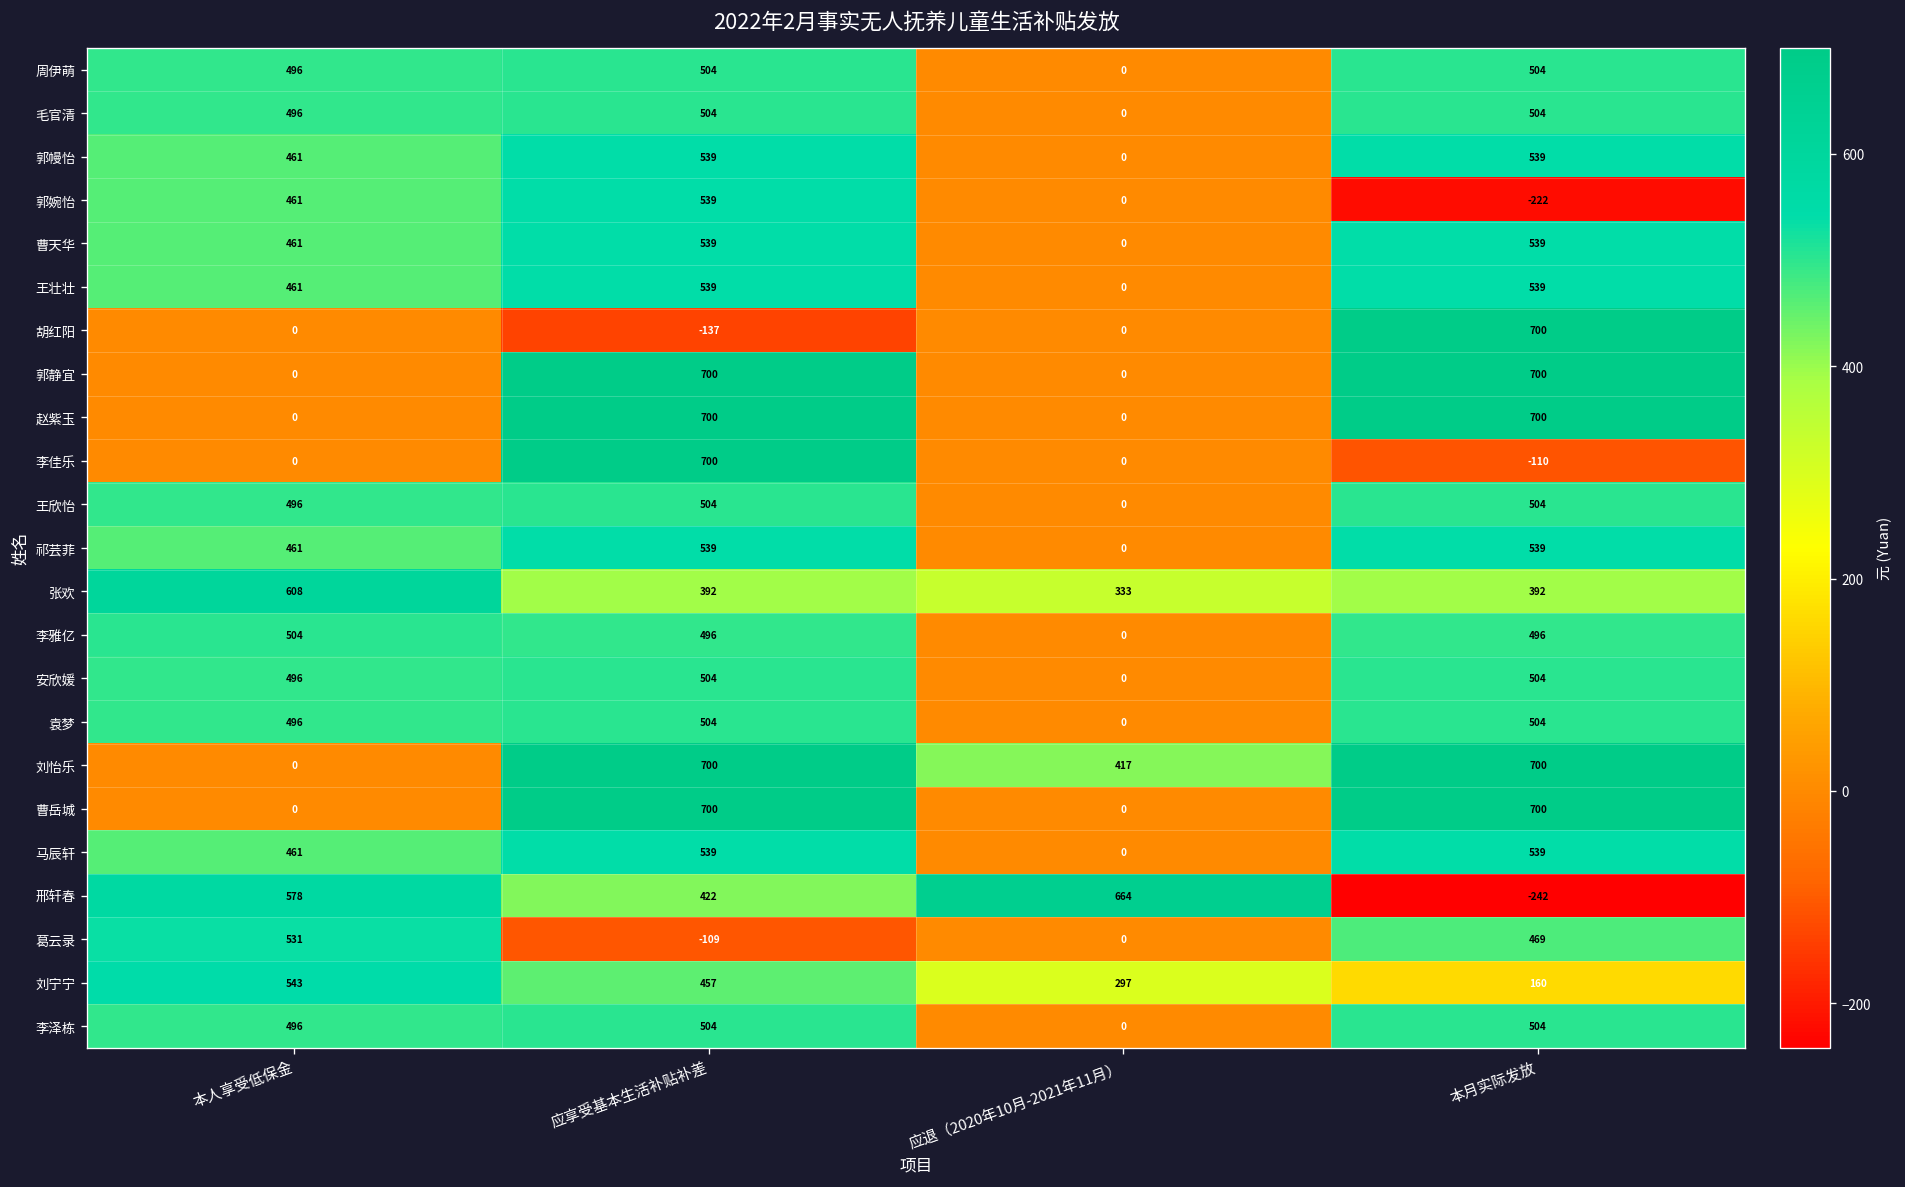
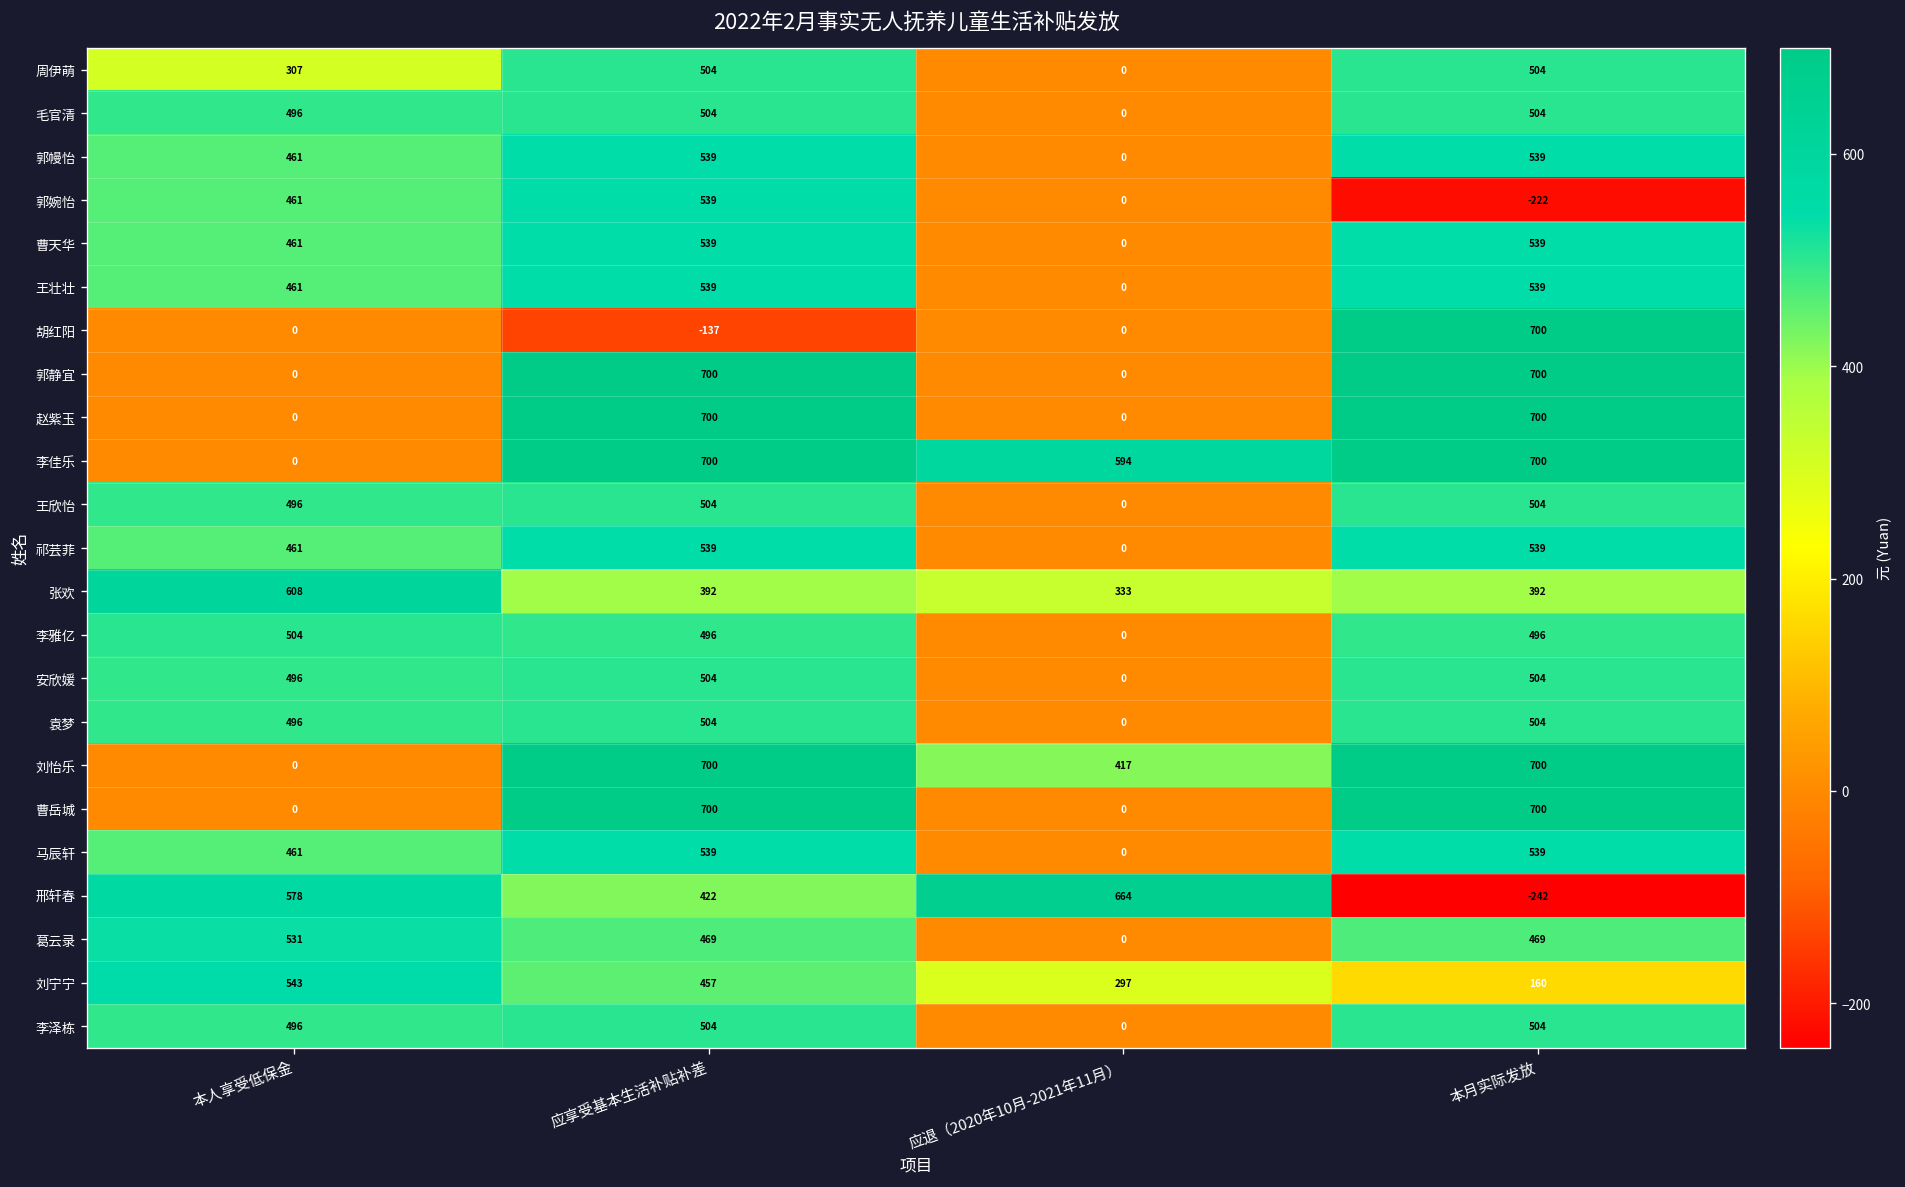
周伊萌, 本人享受低保金: 496 -> 307
李佳乐, 应退（2020年10月-2021年11月）: 0 -> 594
李佳乐, 本月实际发放: -110 -> 700
葛云录, 应享受基本生活补贴补差: -109 -> 469
